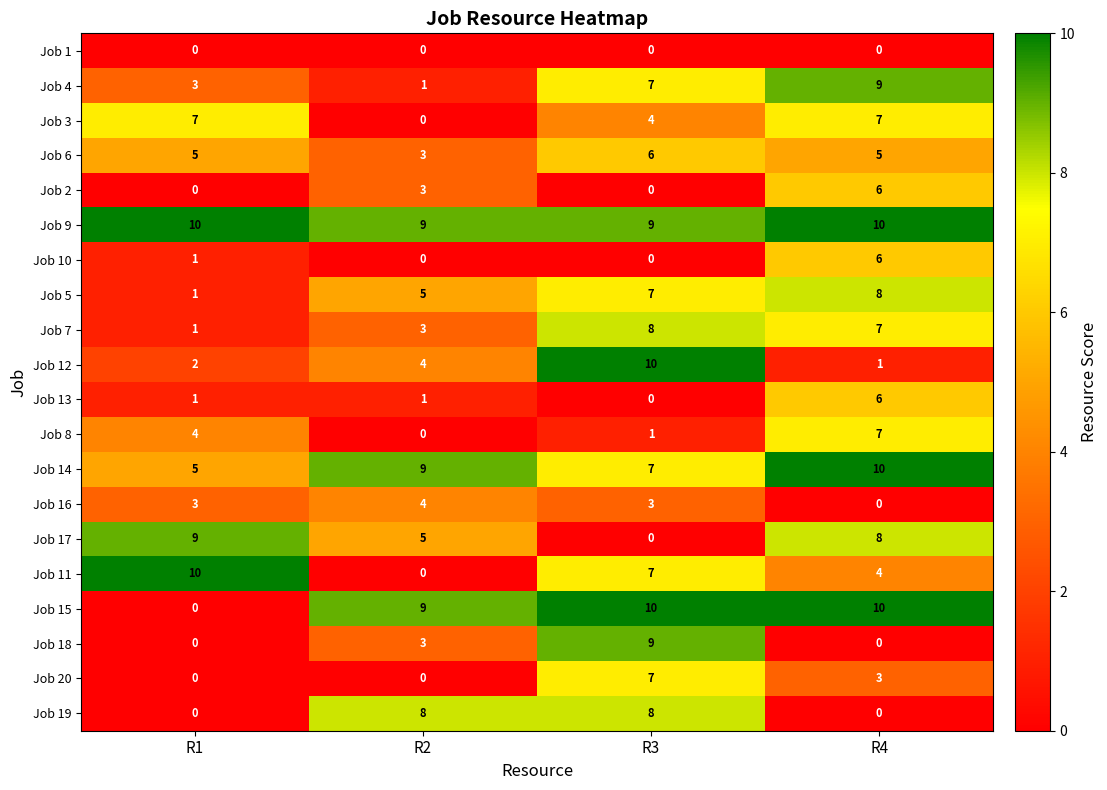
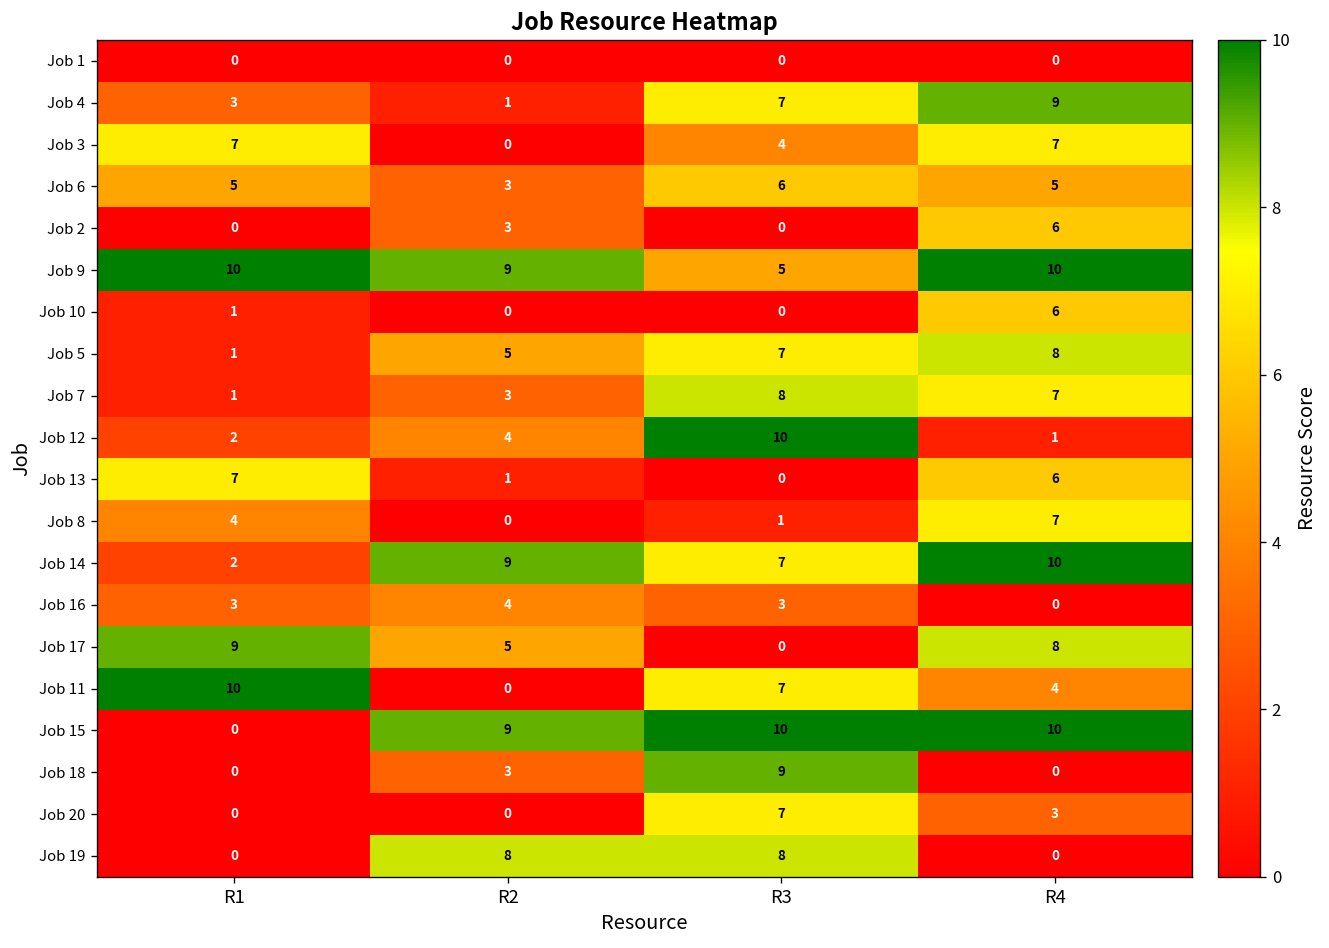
Job 9, R3: 9 -> 5
Job 13, R1: 1 -> 7
Job 14, R1: 5 -> 2
